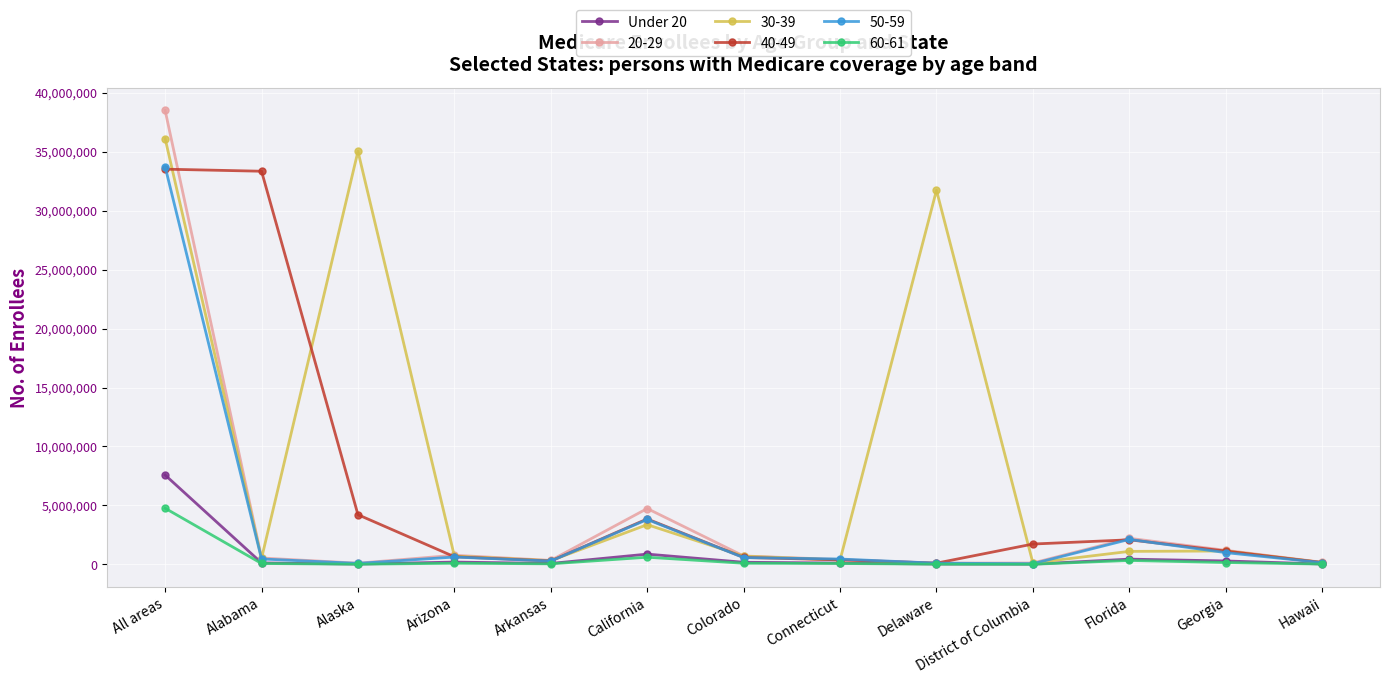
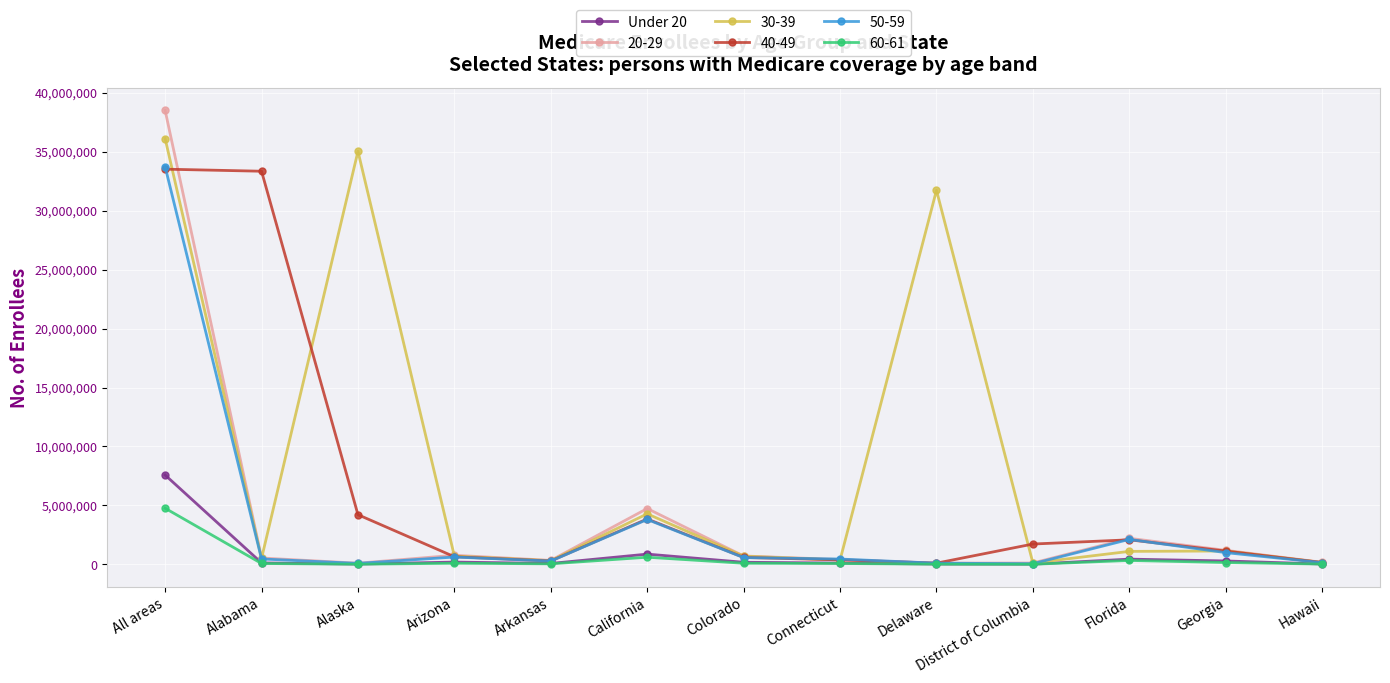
30-39, California: 3,400,000 -> 4,300,000
